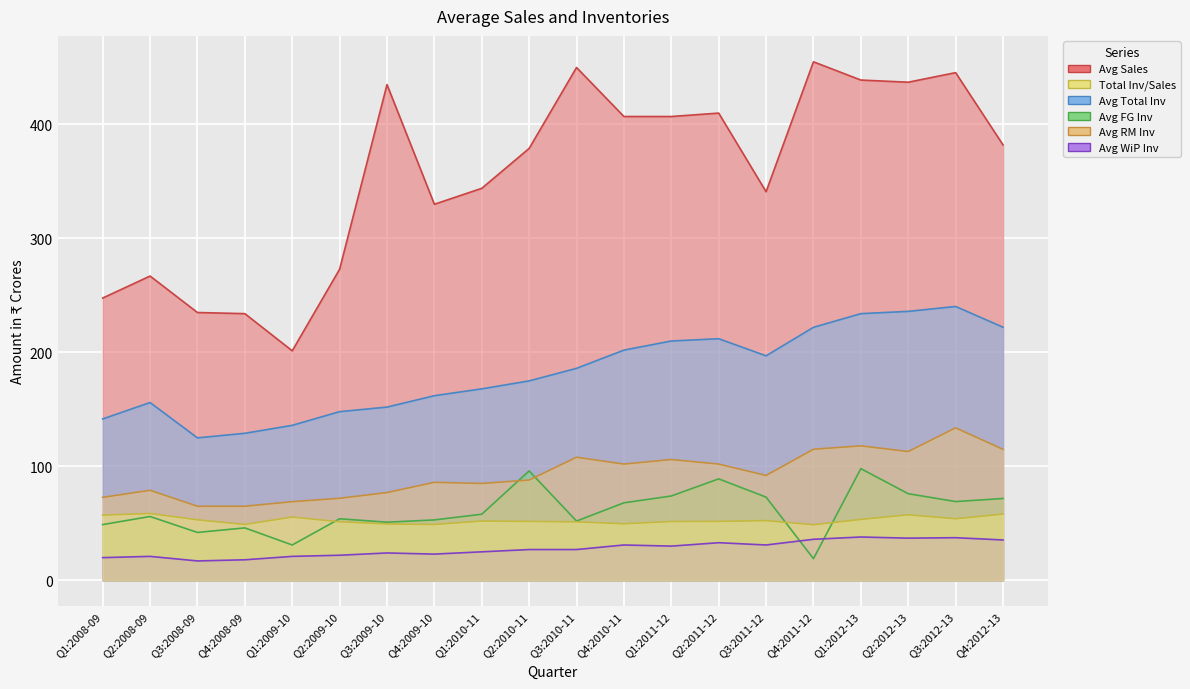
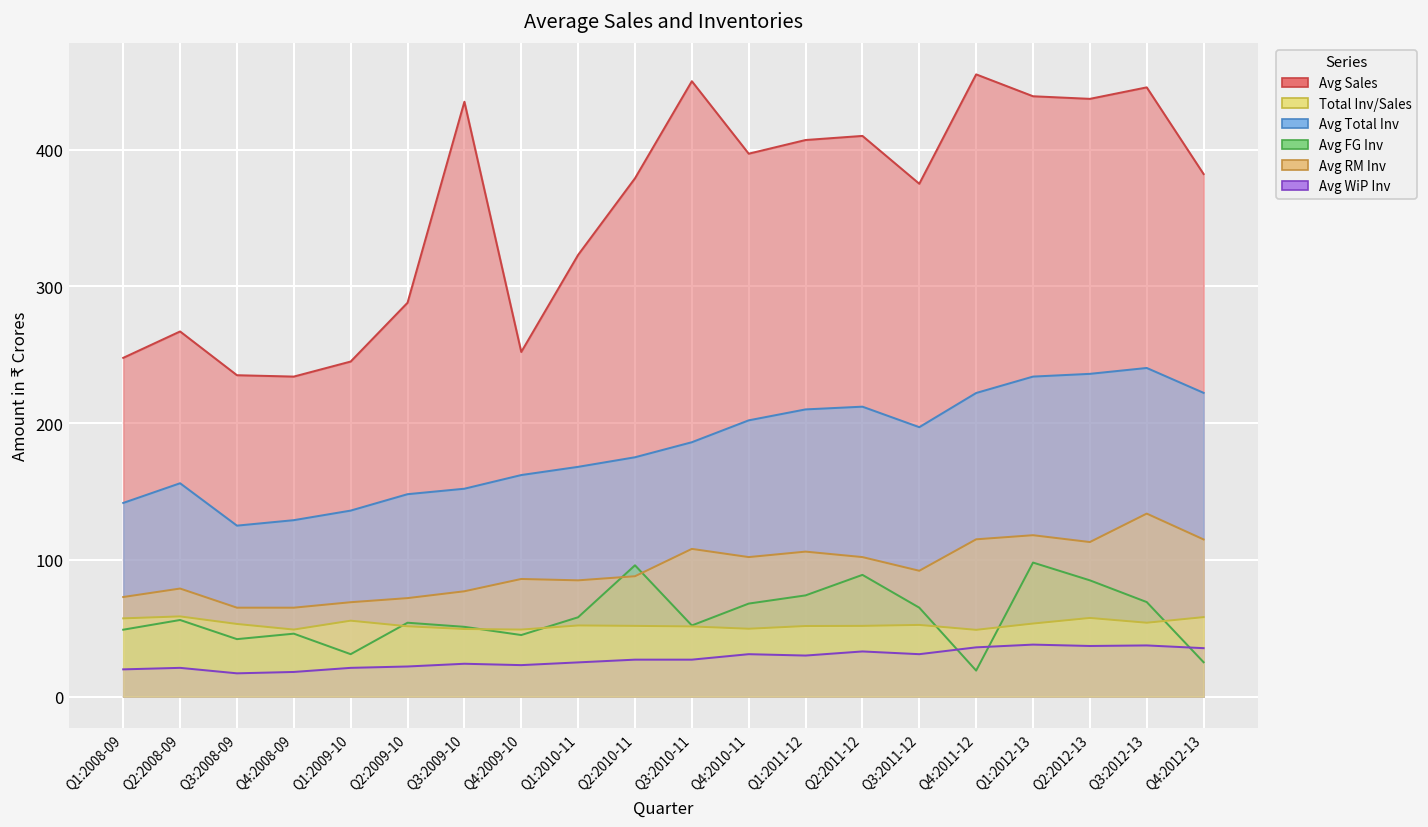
Avg Sales, Q1:2009-10: 201 -> 245
Avg Sales, Q2:2009-10: 273 -> 288
Avg Sales, Q4:2009-10: 330 -> 252
Avg FG Inv, Q4:2009-10: 53 -> 45
Avg Sales, Q1:2010-11: 344 -> 323
Avg Sales, Q4:2010-11: 407 -> 397
Avg Sales, Q3:2011-12: 341 -> 375
Avg FG Inv, Q3:2011-12: 73 -> 65
Avg FG Inv, Q2:2012-13: 76 -> 85
Avg FG Inv, Q4:2012-13: 72 -> 25
